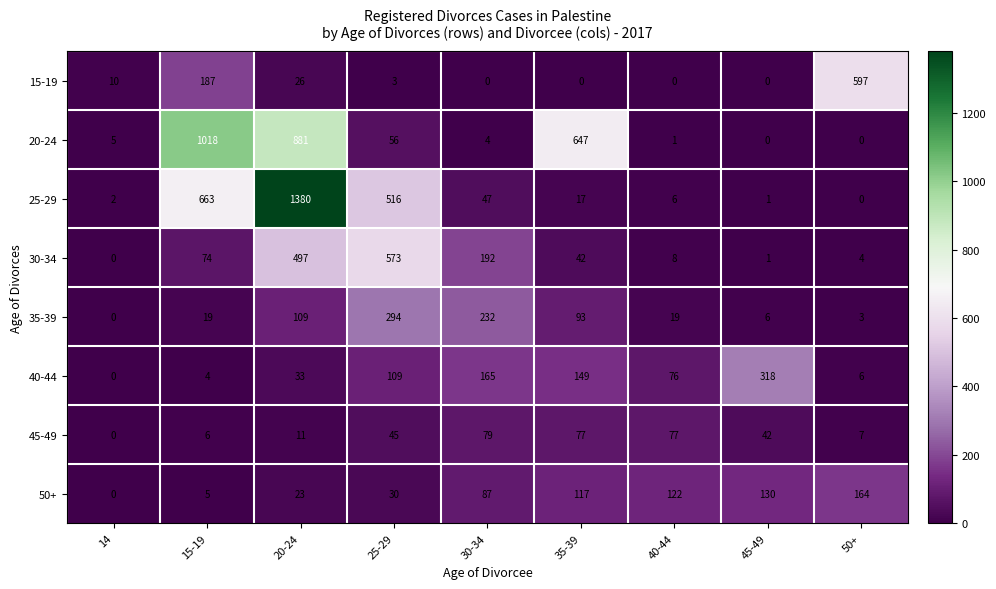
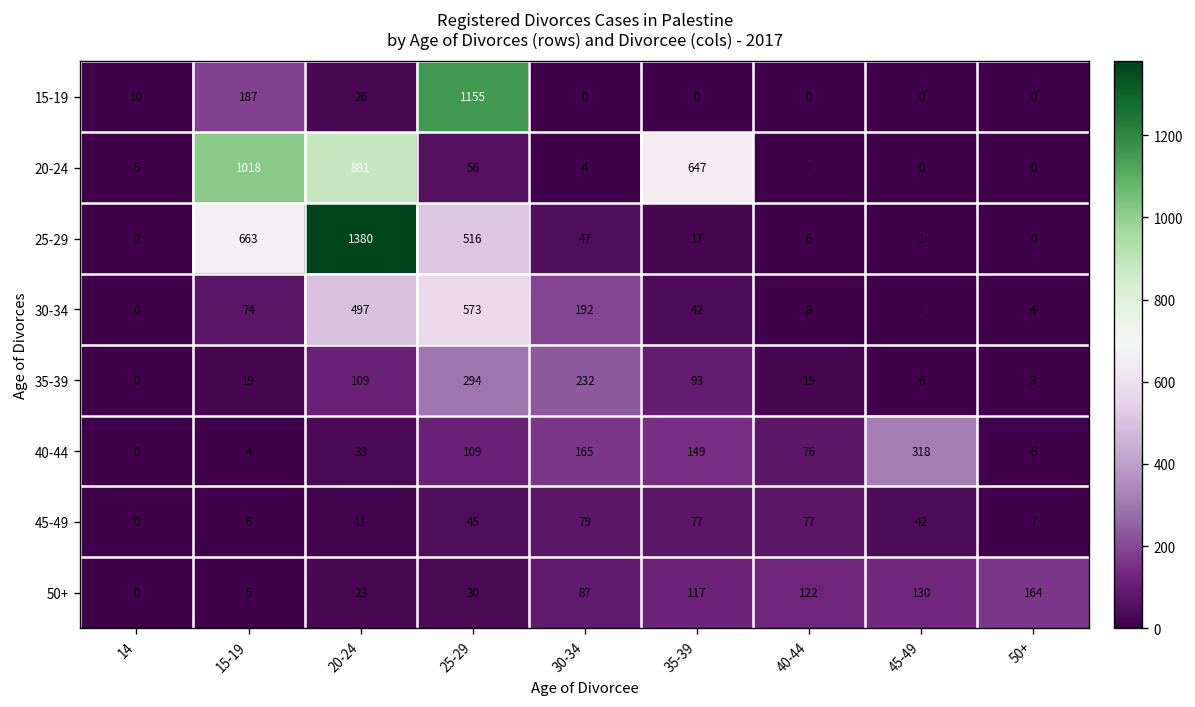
15-19, 25-29: 3 -> 1155
15-19, 50+: 597 -> 0
